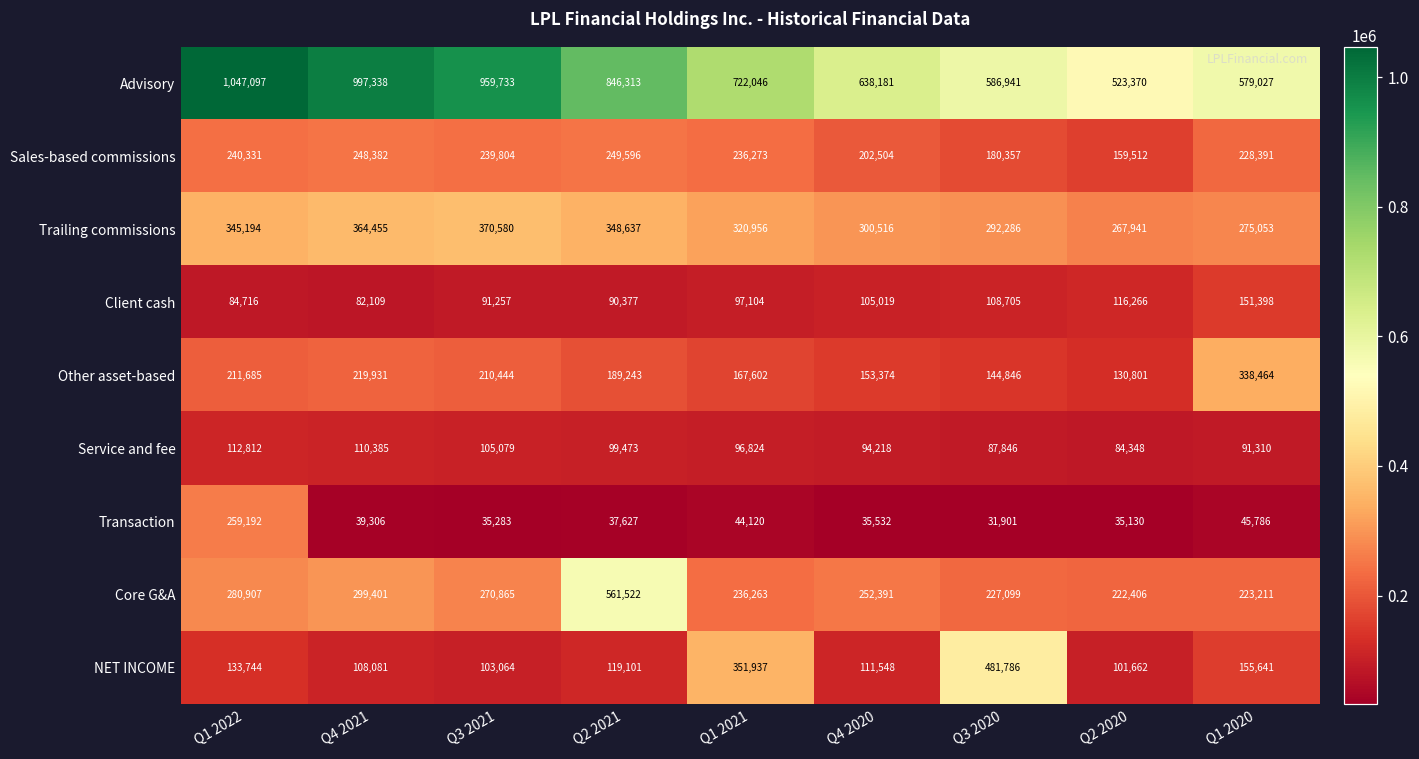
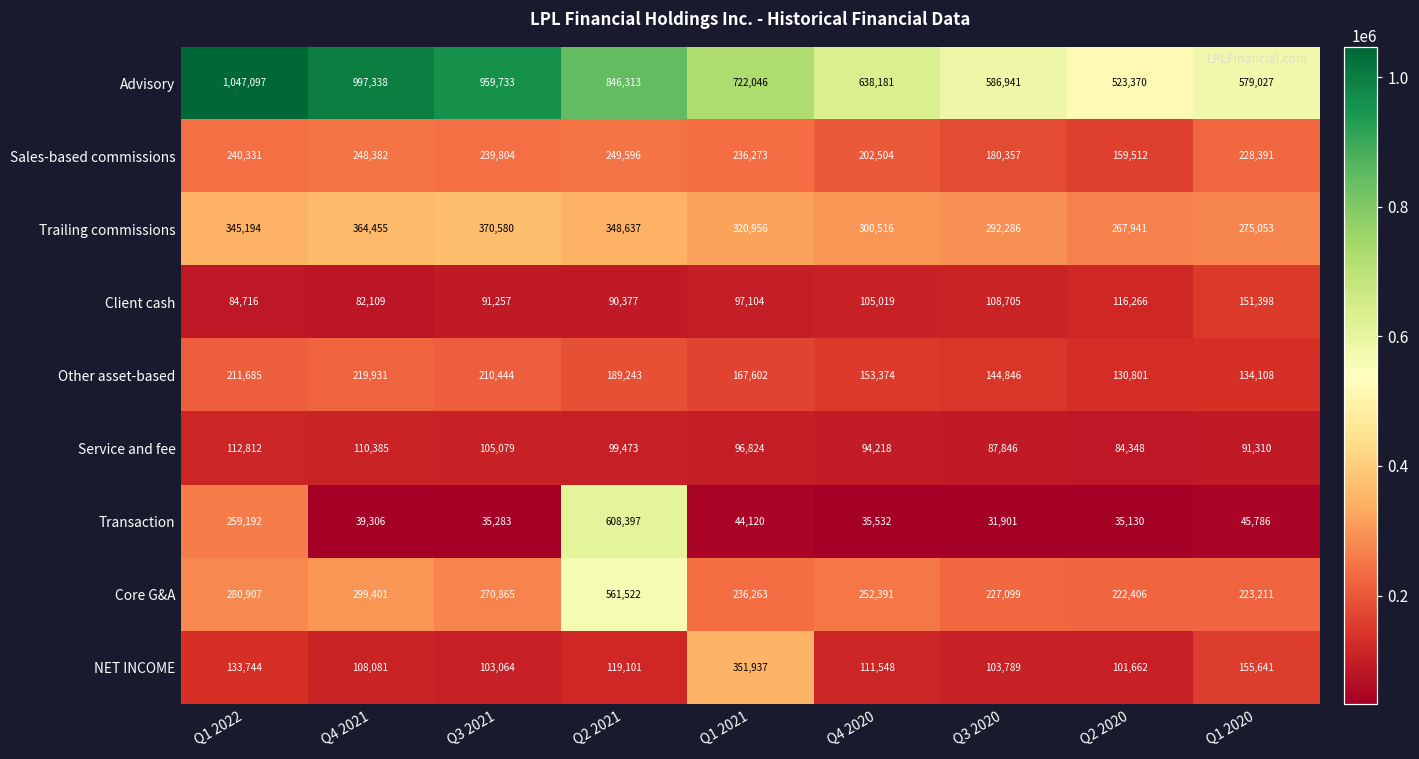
Other asset-based, Q1 2020: 338,464 -> 134,108
Transaction, Q2 2021: 37,627 -> 608,397
NET INCOME, Q3 2020: 481,786 -> 103,789
